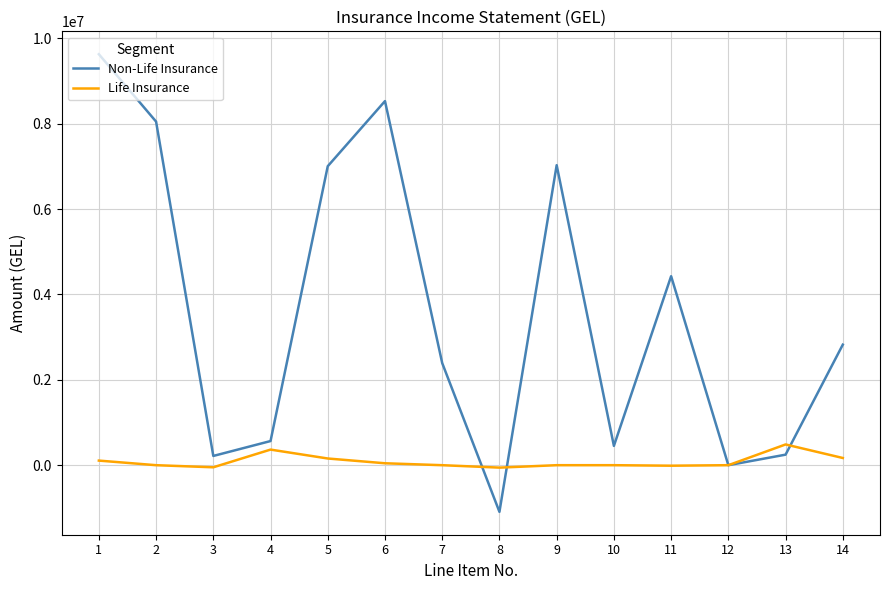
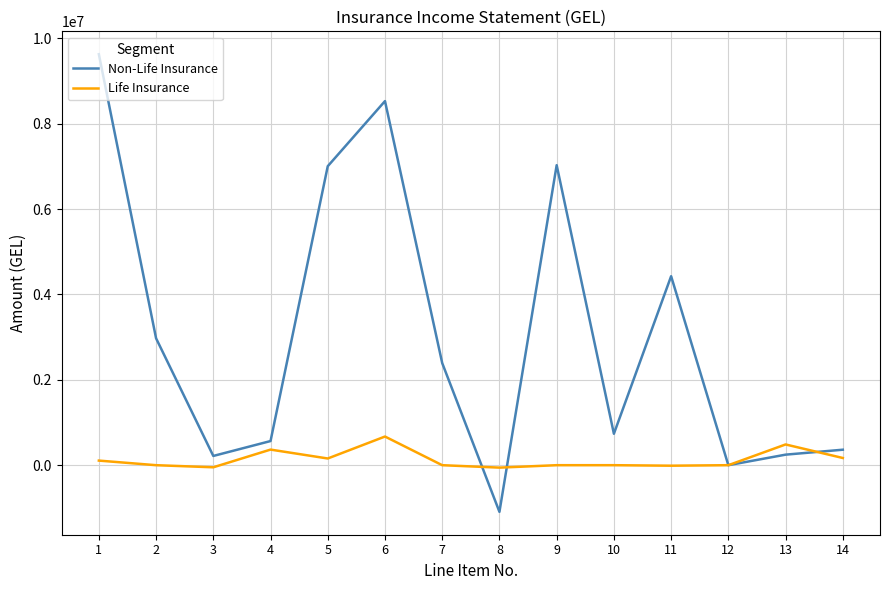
Non-Life Insurance, 2: 8100000 -> 3000000
Life Insurance, 6: 0 -> 700000
Non-Life Insurance, 10: 500000 -> 700000
Non-Life Insurance, 14: 2800000 -> 400000
